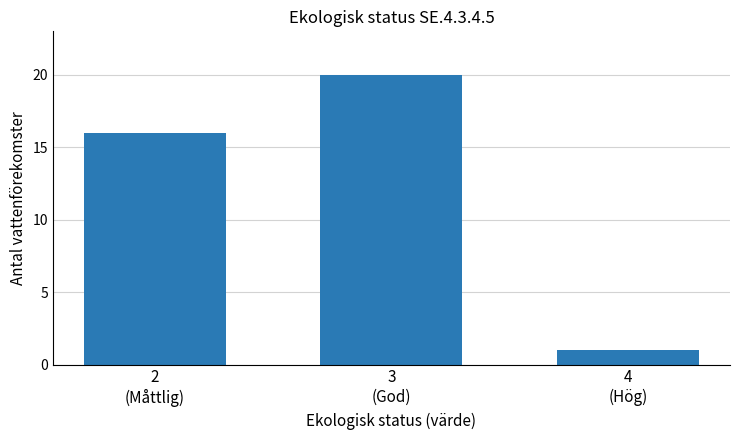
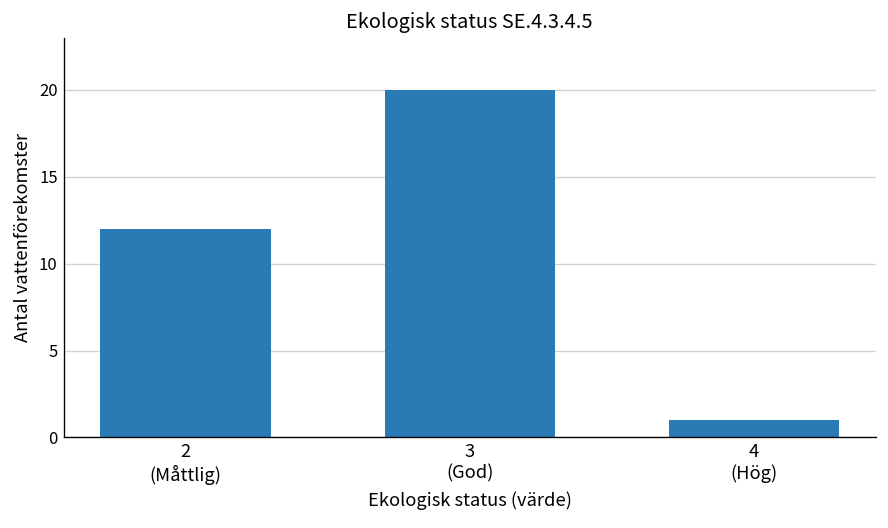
2 (Måttlig): 16 -> 12
